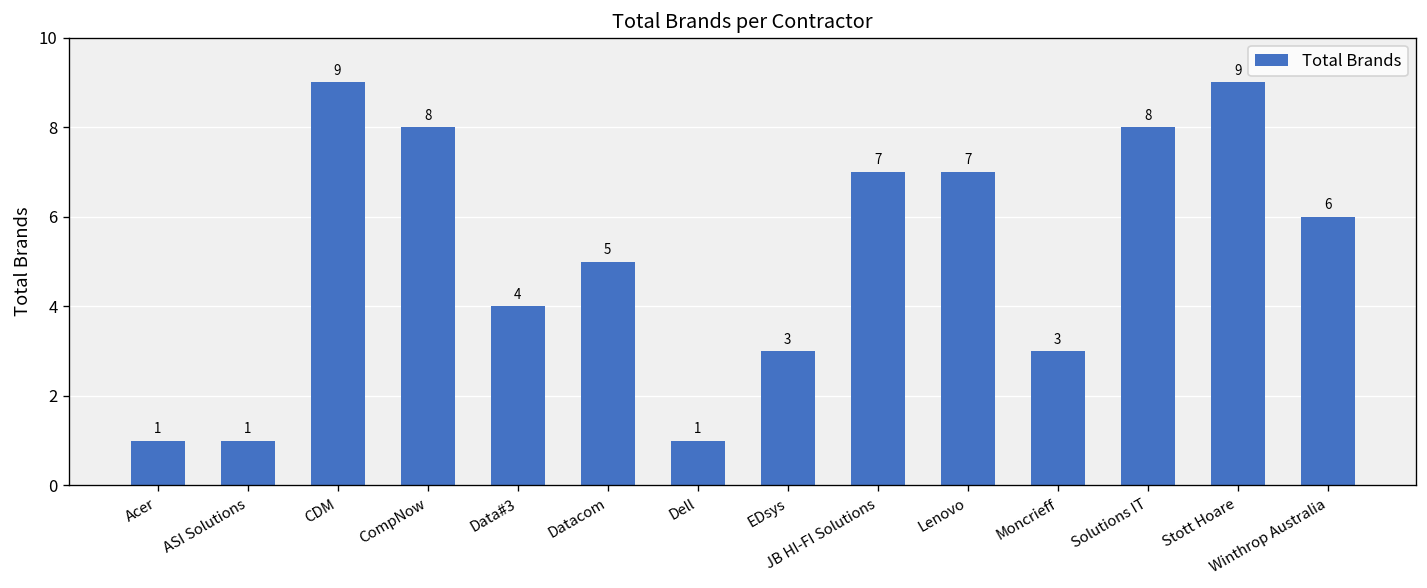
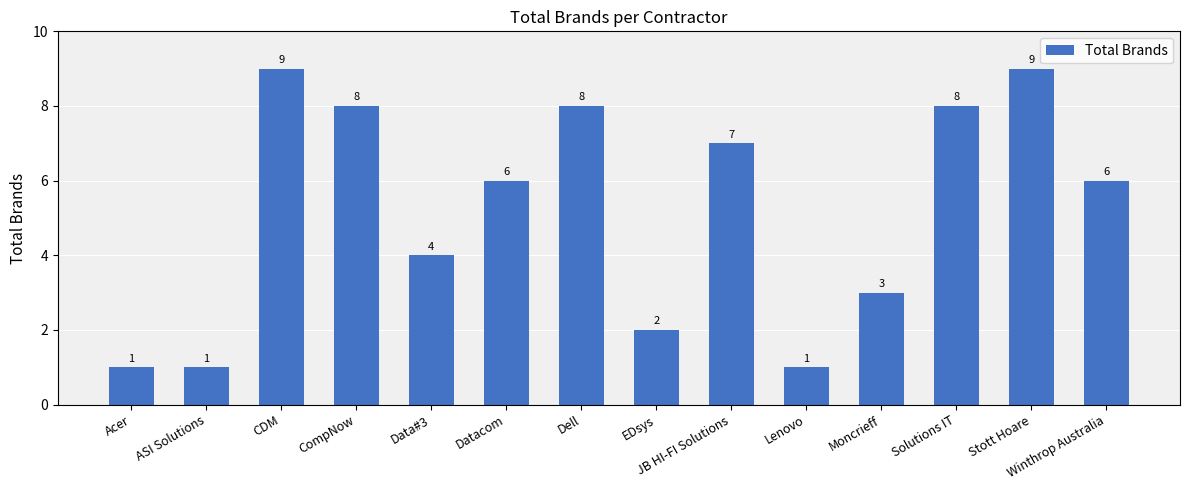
Datacom: 5 -> 6
Dell: 1 -> 8
EDsys: 3 -> 2
Lenovo: 7 -> 1
